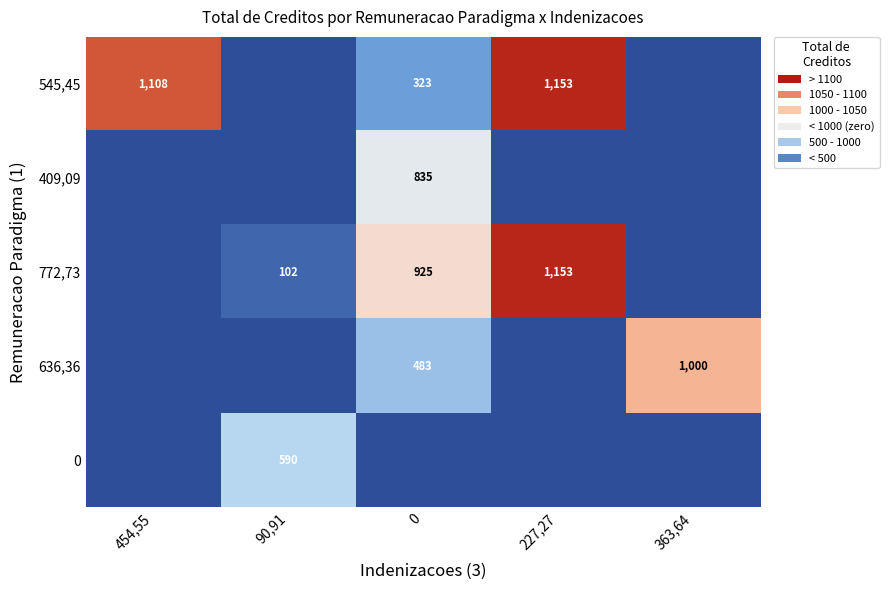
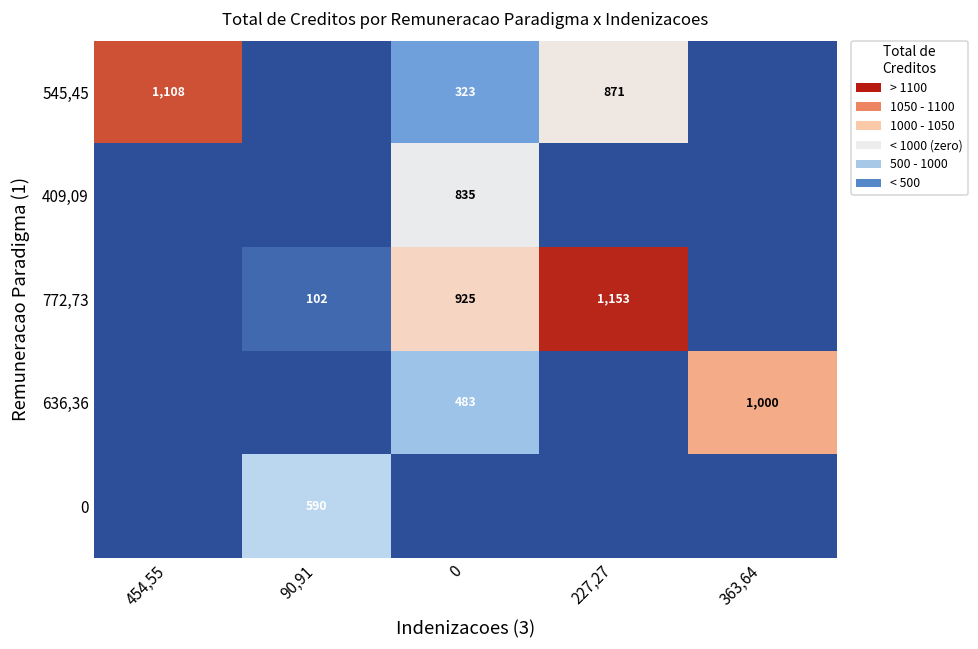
545,45, 227,27: 1,153 -> 871
